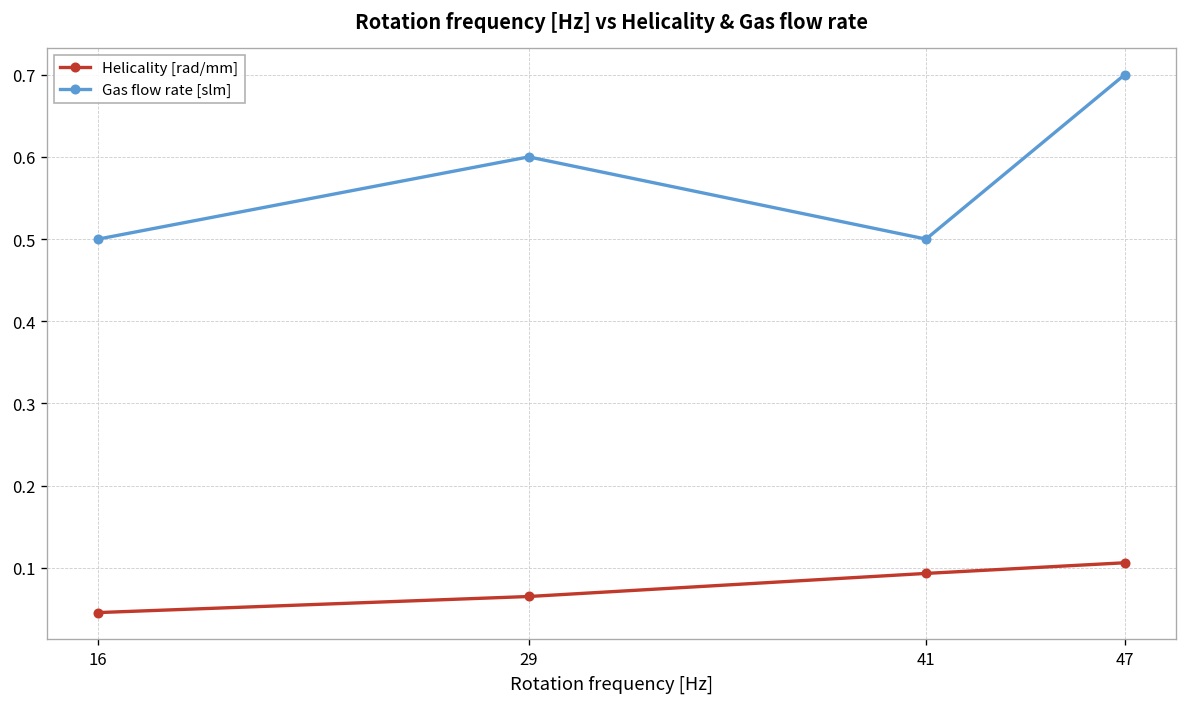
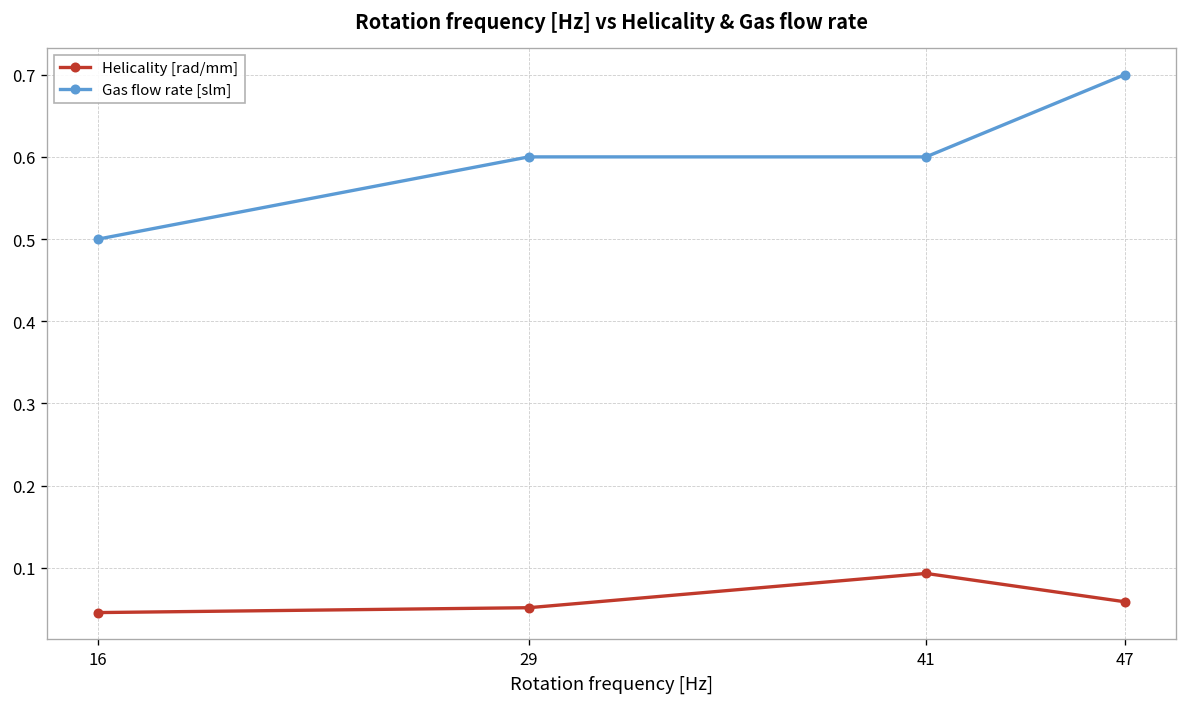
Helicality [rad/mm], 29: 0.07 -> 0.05
Gas flow rate [slm], 41: 0.5 -> 0.6
Helicality [rad/mm], 47: 0.11 -> 0.06
